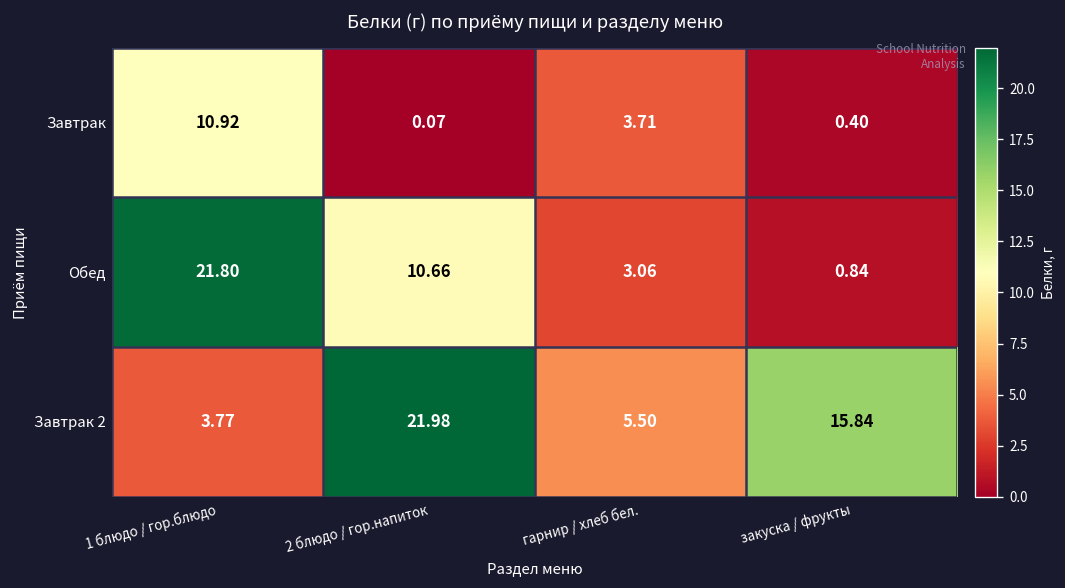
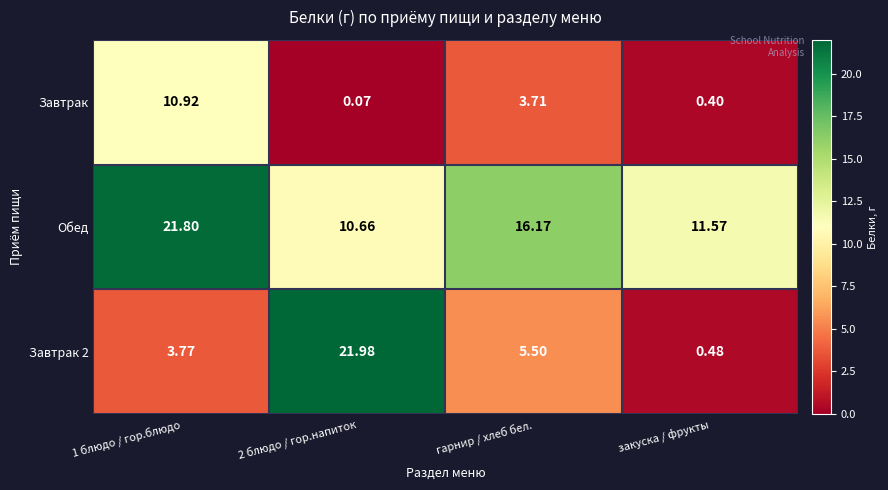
Обед, гарнир / хлеб бел.: 3.06 -> 16.17
Обед, закуска / фрукты: 0.84 -> 11.57
Завтрак 2, закуска / фрукты: 15.84 -> 0.48
